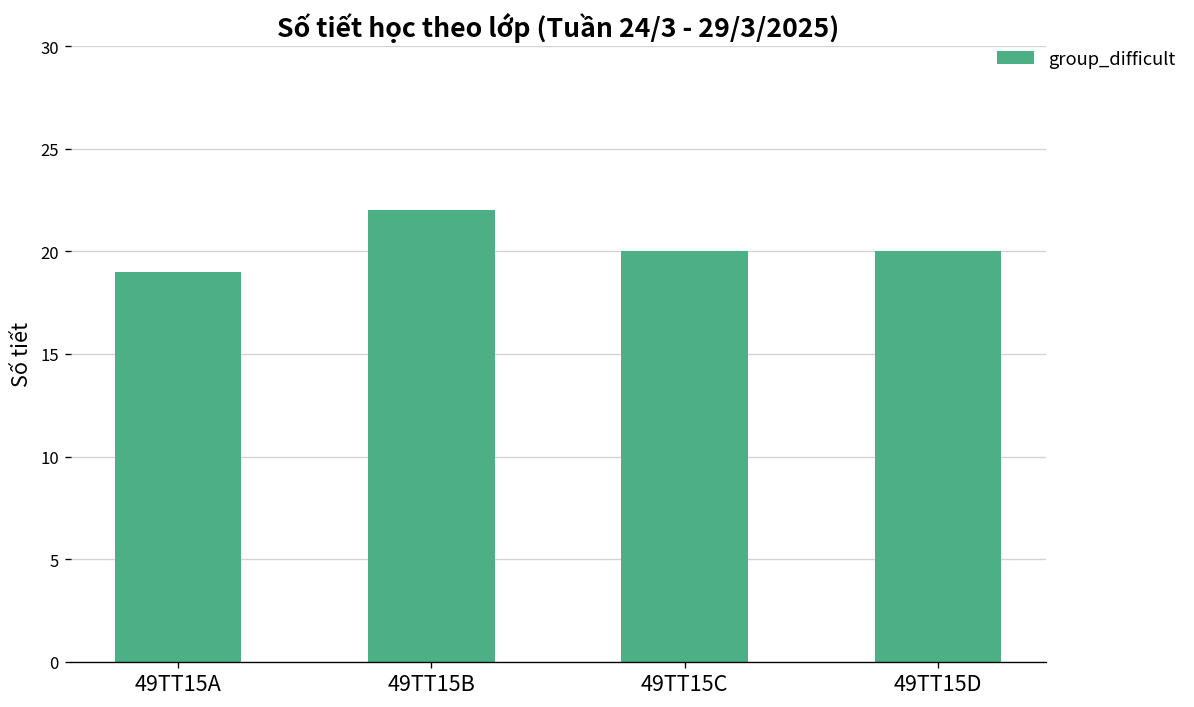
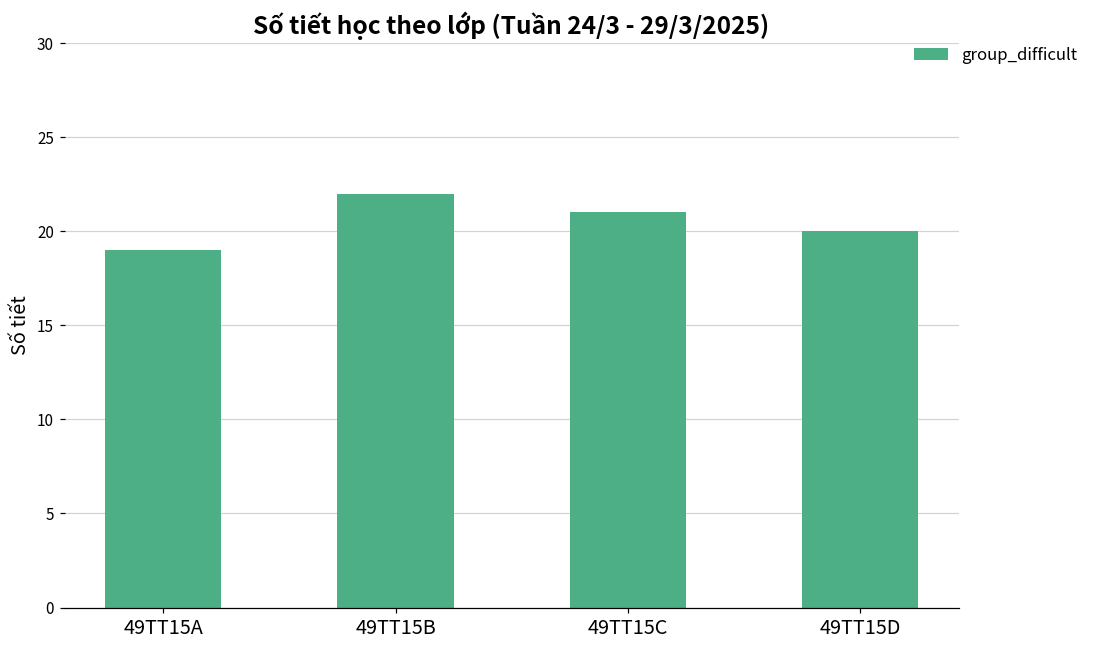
49TT15C: 20 -> 21
